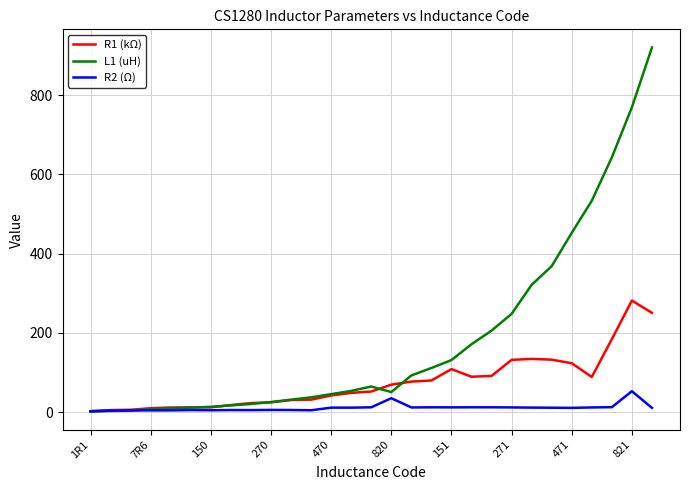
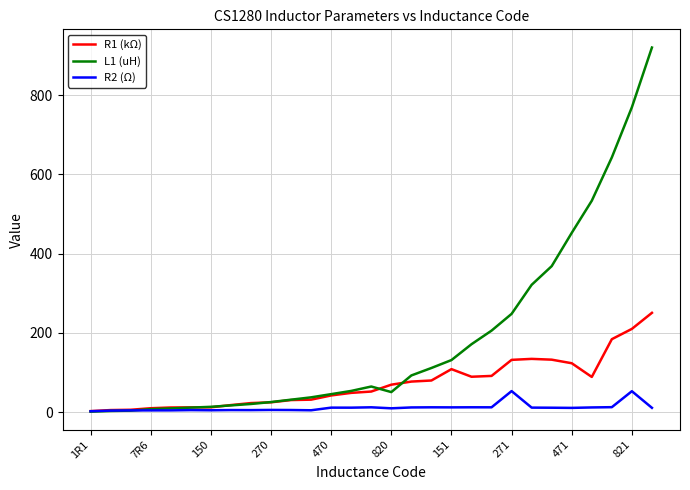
R2 (Ω), 820: 30 -> 10
R2 (Ω), 271: 10 -> 50
R1 (kΩ), 821: 280 -> 210
